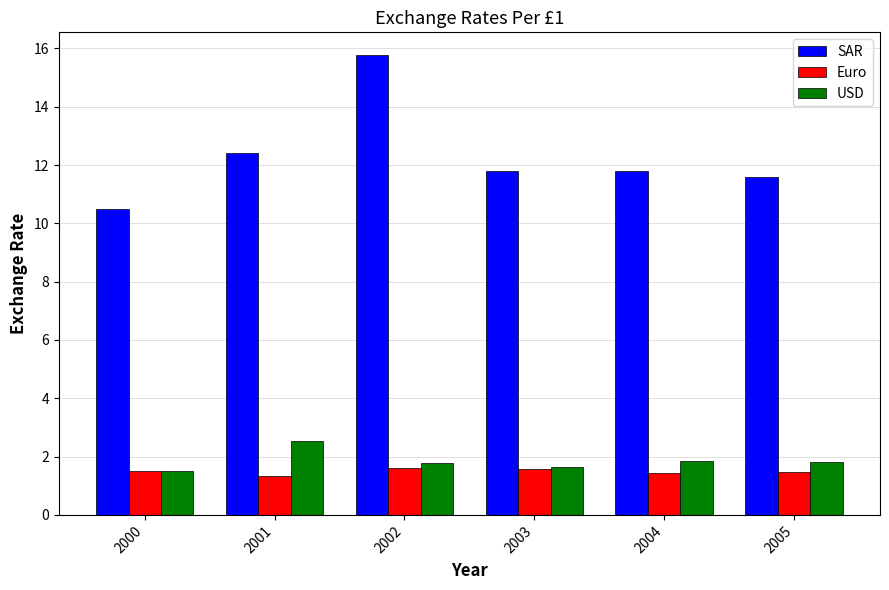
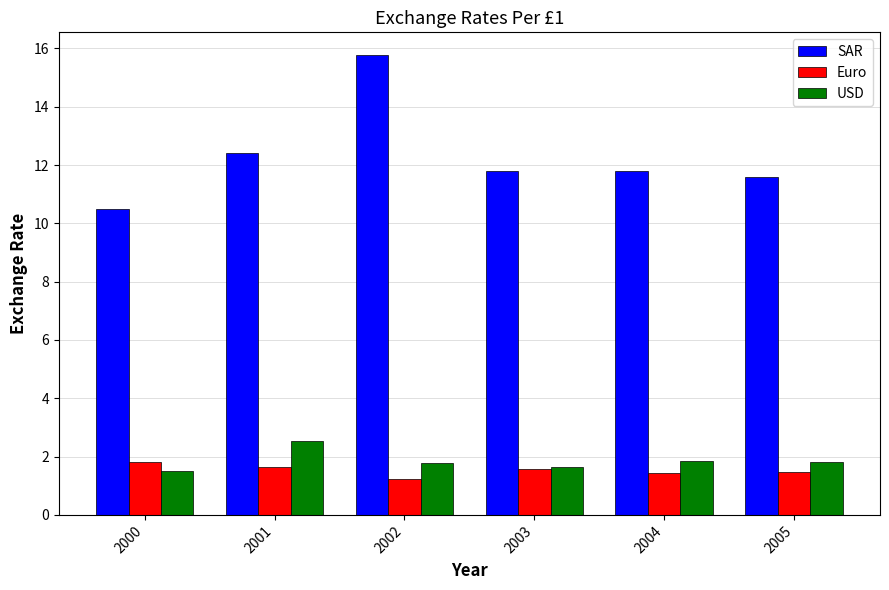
Euro, 2000: 1.5 -> 1.8
Euro, 2001: 1.3 -> 1.6
Euro, 2002: 1.6 -> 1.2
